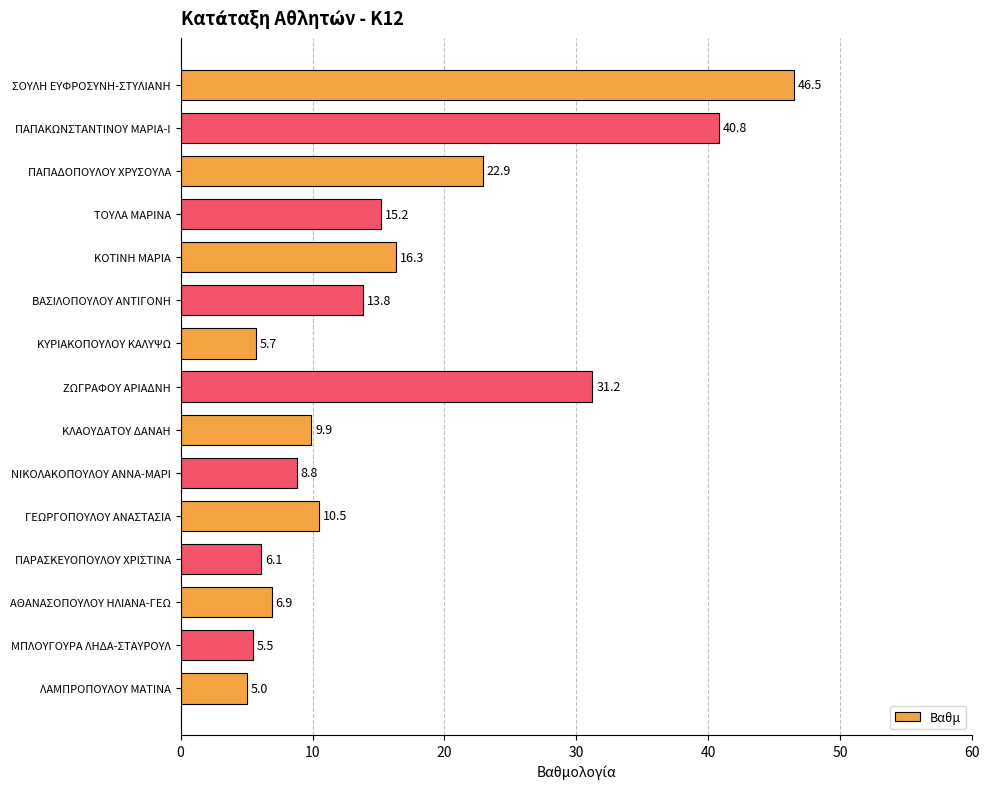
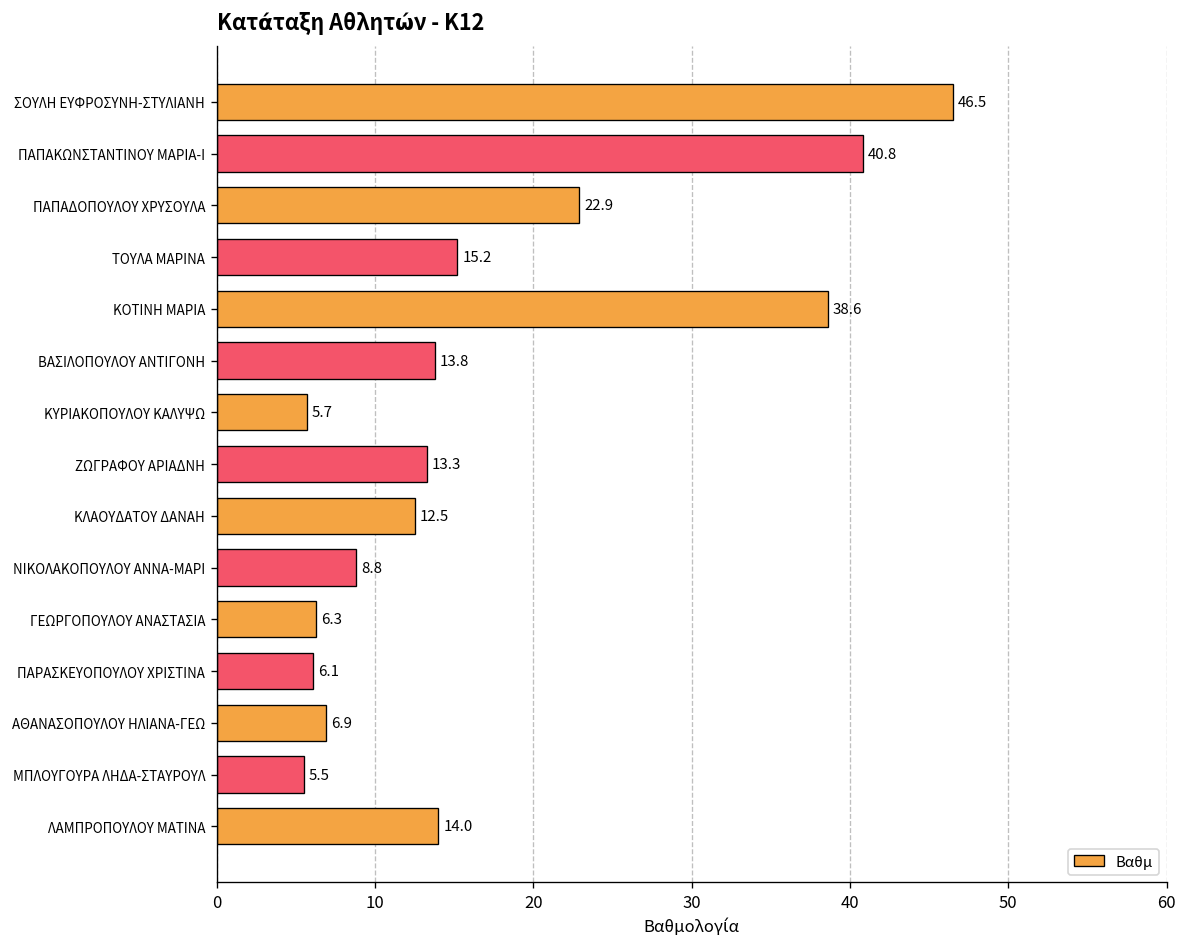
ΚΟΤΙΝΗ ΜΑΡΙΑ: 16.3 -> 38.6
ΖΩΓΡΑΦΟΥ ΑΡΙΑΔΝΗ: 31.2 -> 13.3
ΚΛΑΟΥΔΑΤΟΥ ΔΑΝΑΗ: 9.9 -> 12.5
ΓΕΩΡΓΟΠΟΥΛΟΥ ΑΝΑΣΤΑΣΙΑ: 10.5 -> 6.3
ΛΑΜΠΡΟΠΟΥΛΟΥ ΜΑΤΙΝΑ: 5.0 -> 14.0
